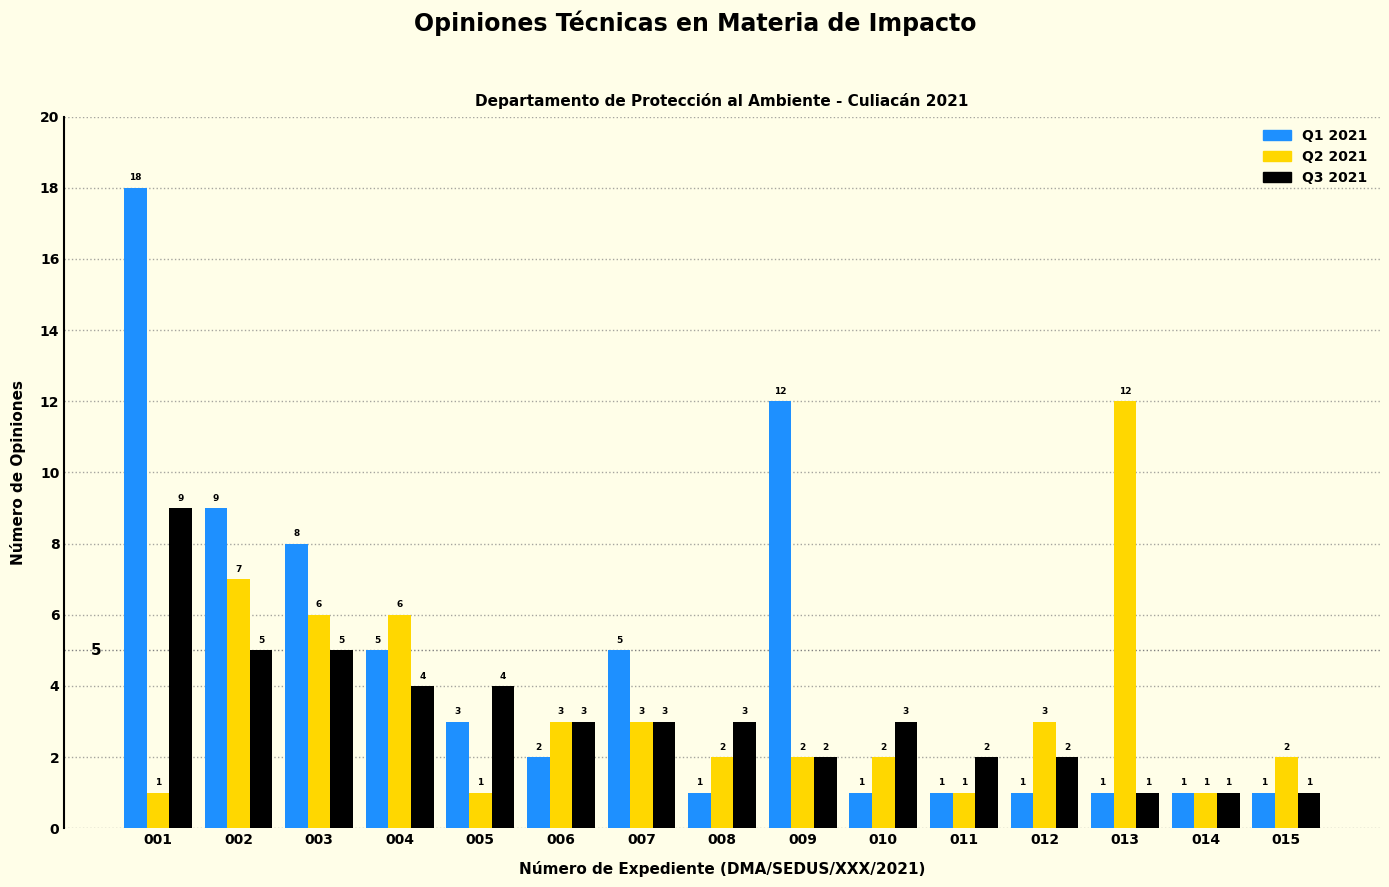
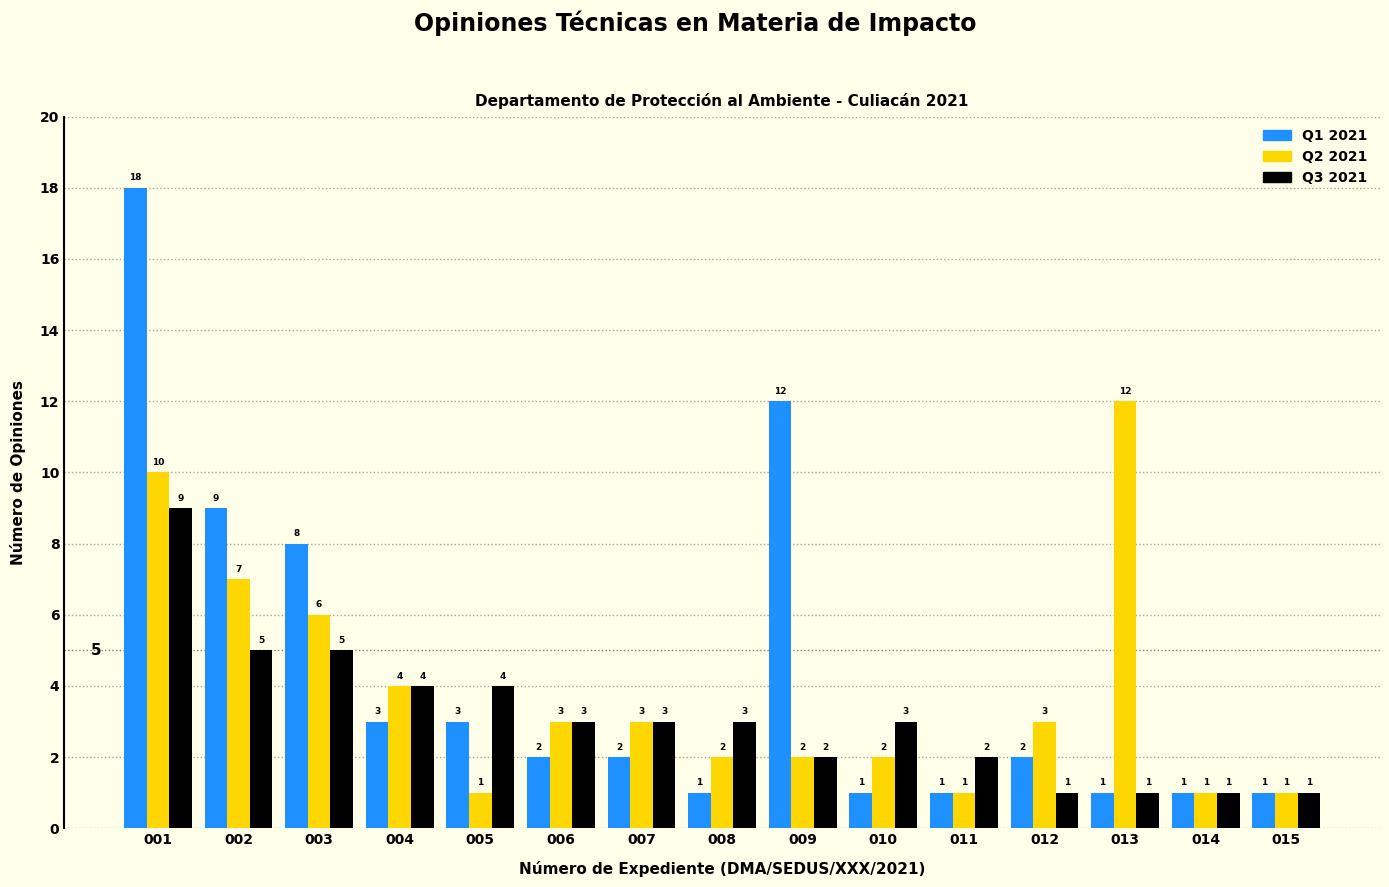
Q2 2021, 001: 1 -> 10
Q1 2021, 004: 5 -> 3
Q2 2021, 004: 6 -> 4
Q1 2021, 007: 5 -> 2
Q1 2021, 012: 1 -> 2
Q3 2021, 012: 2 -> 1
Q2 2021, 015: 2 -> 1
